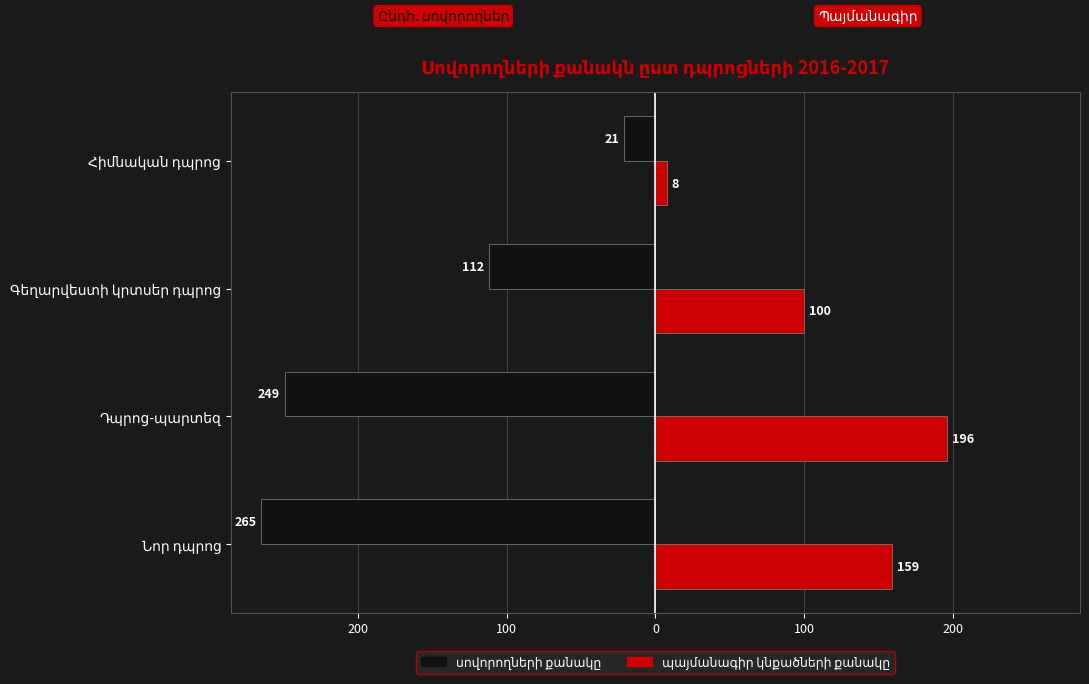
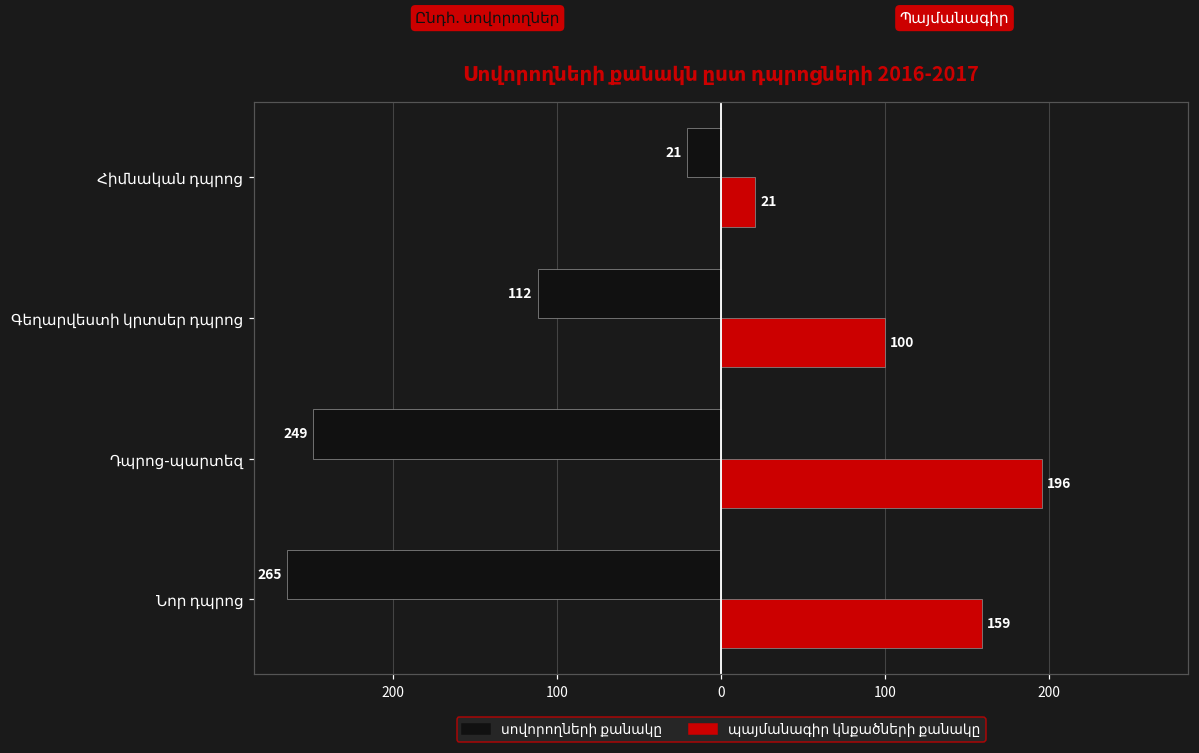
պայմանագիր կնքածների քանակը, Հիմնական դպրոց: 8 -> 21
